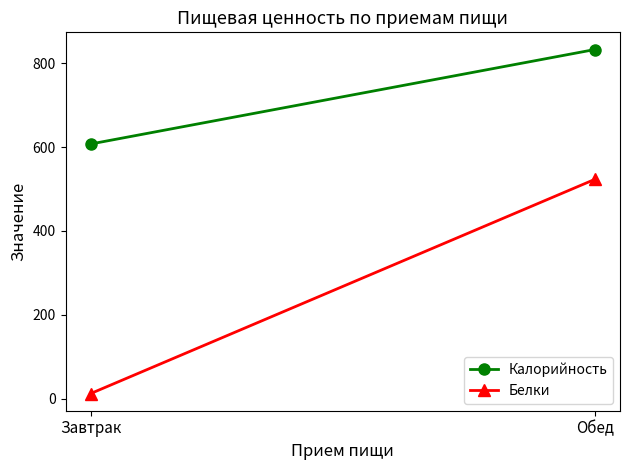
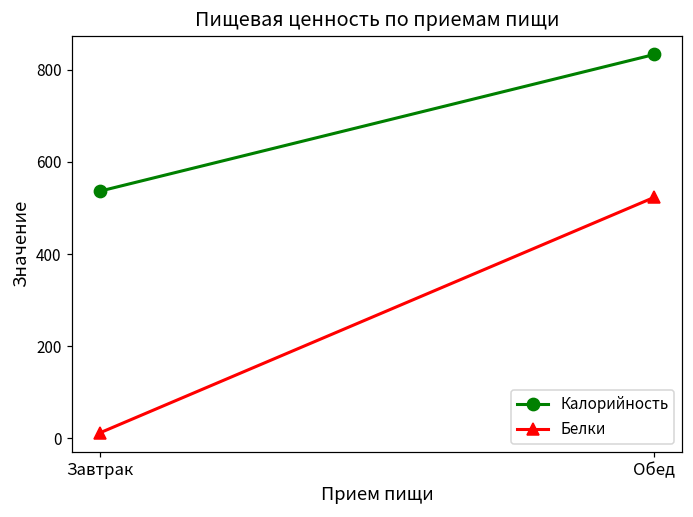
Калорийность, Завтрак: 610 -> 540
